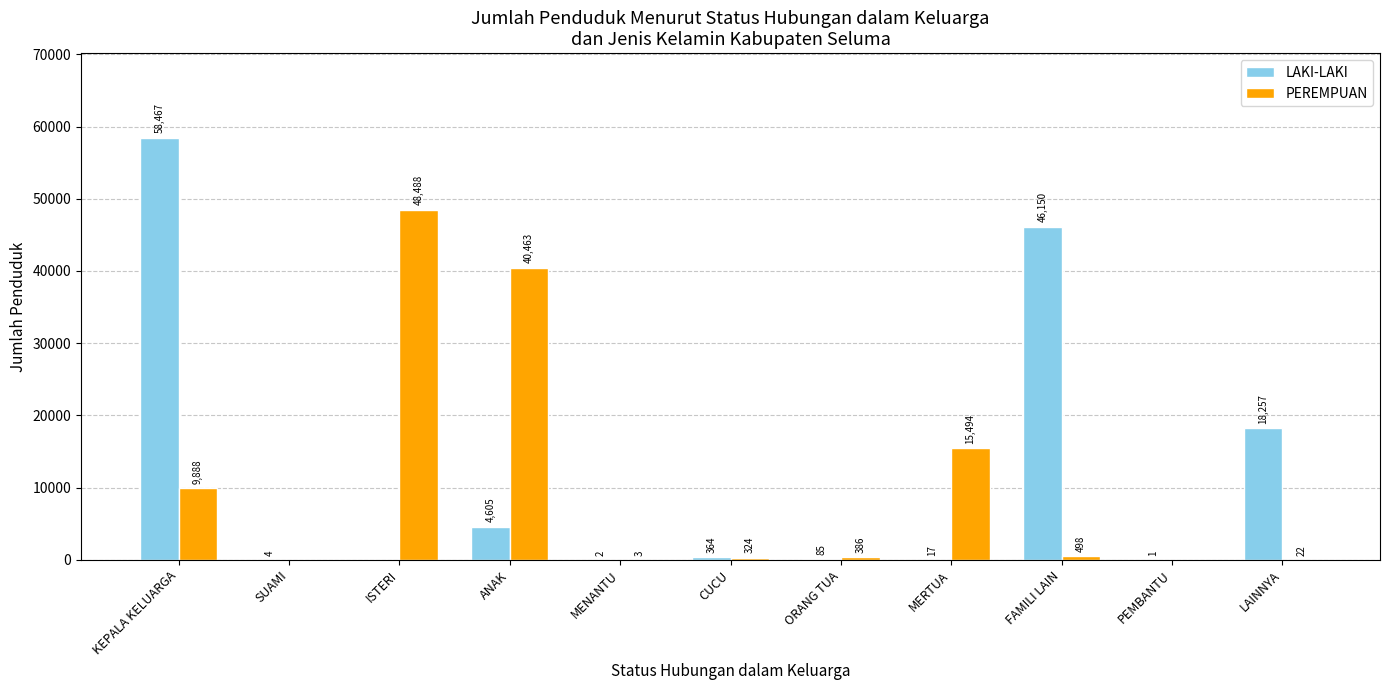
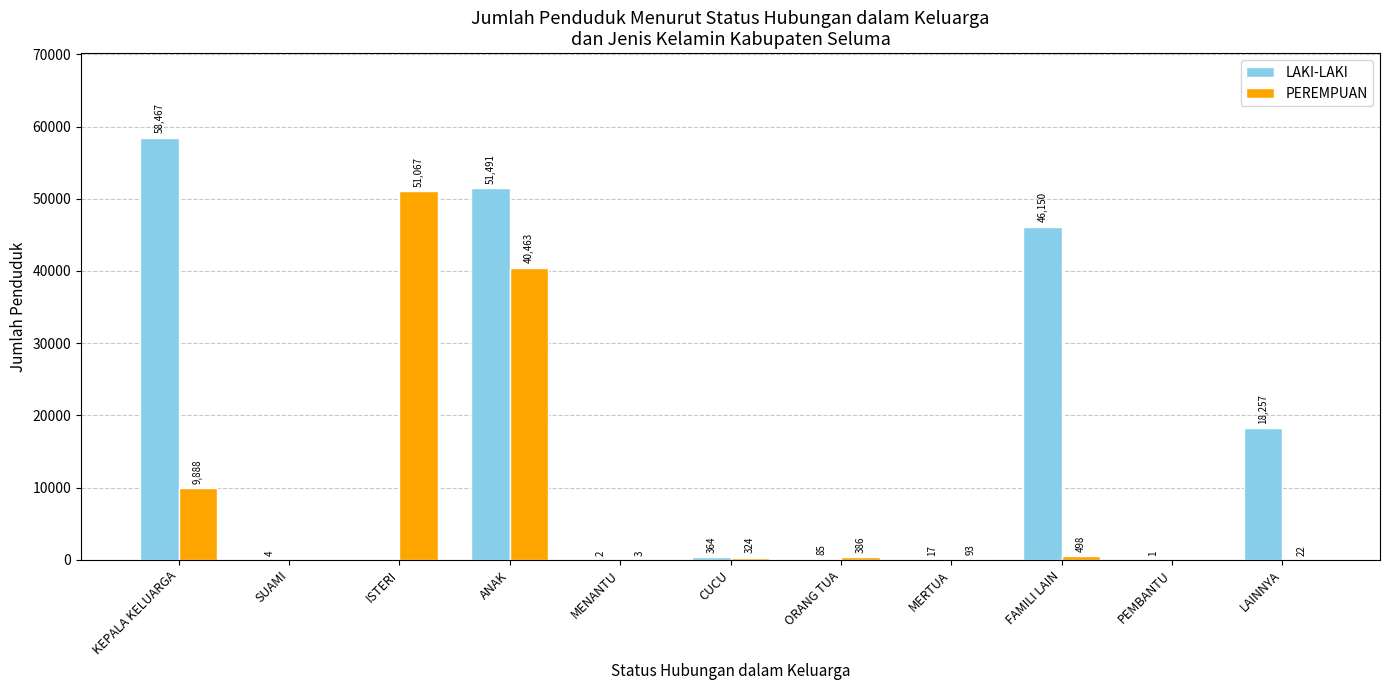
PEREMPUAN, ISTERI: 48,488 -> 51,067
LAKI-LAKI, ANAK: 4,605 -> 51,491
PEREMPUAN, MERTUA: 15,494 -> 93
